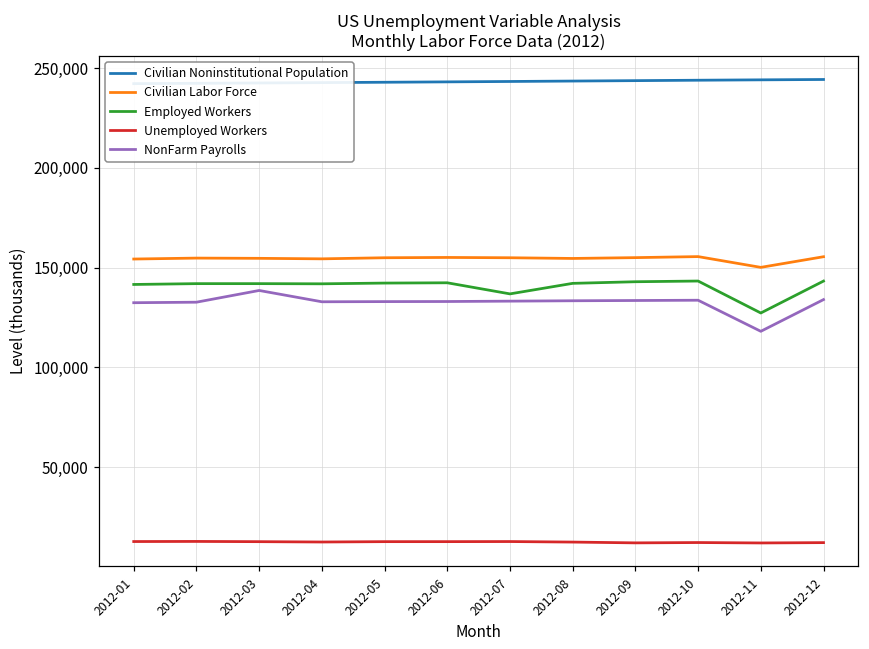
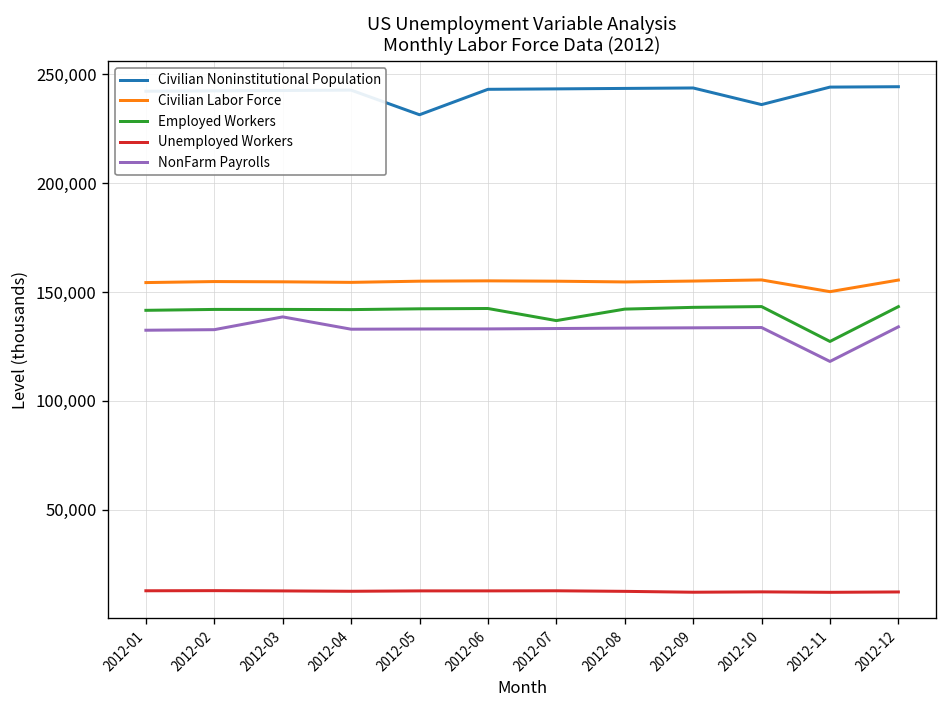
Civilian Noninstitutional Population, 2012-05: 243,000 -> 231,000
Civilian Noninstitutional Population, 2012-10: 244,000 -> 236,000
